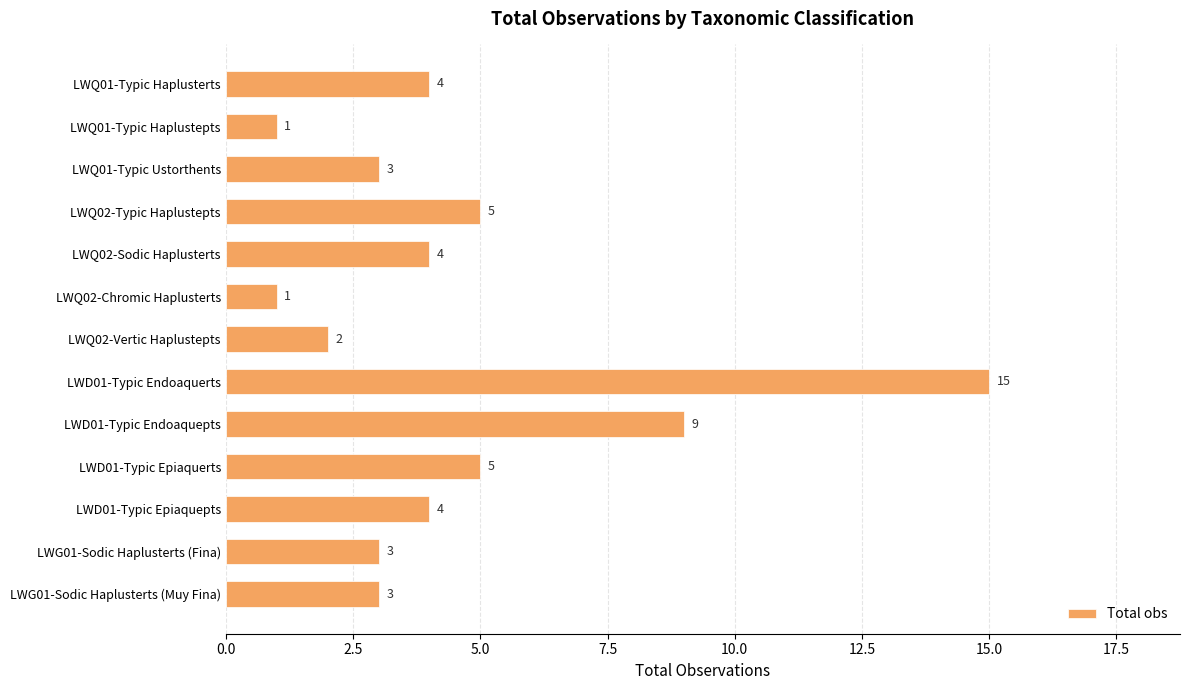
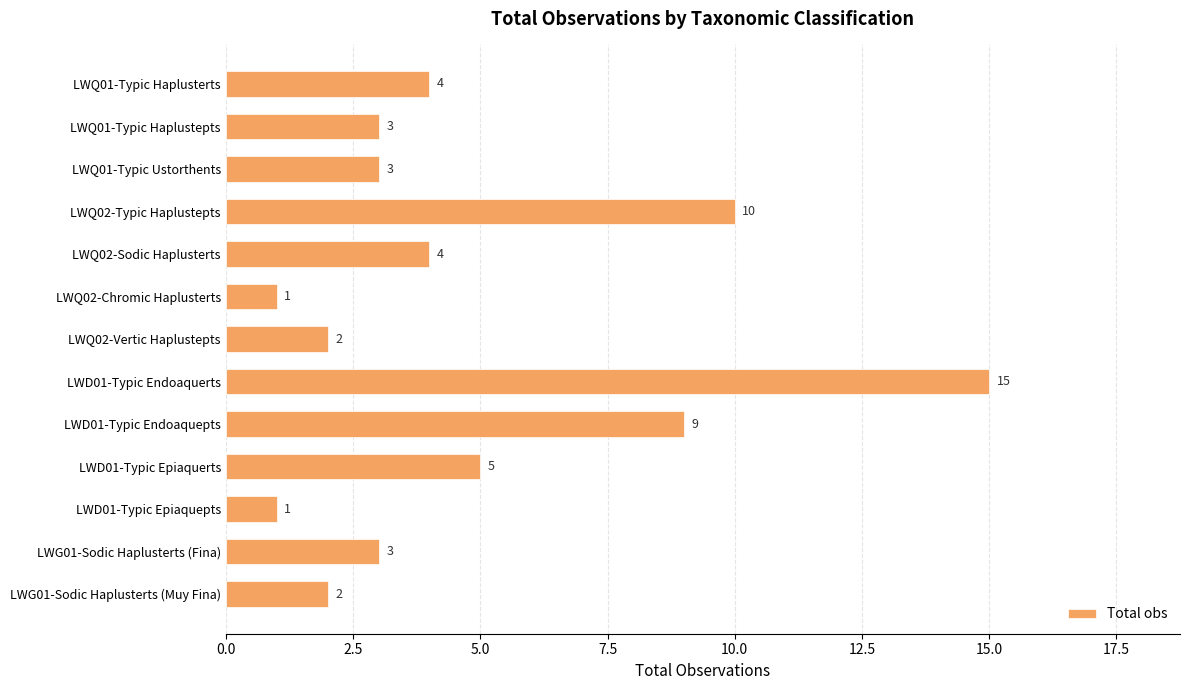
LWQ01-Typic Haplustepts: 1 -> 3
LWQ02-Typic Haplustepts: 5 -> 10
LWD01-Typic Epiaquepts: 4 -> 1
LWG01-Sodic Haplusterts (Muy Fina): 3 -> 2
